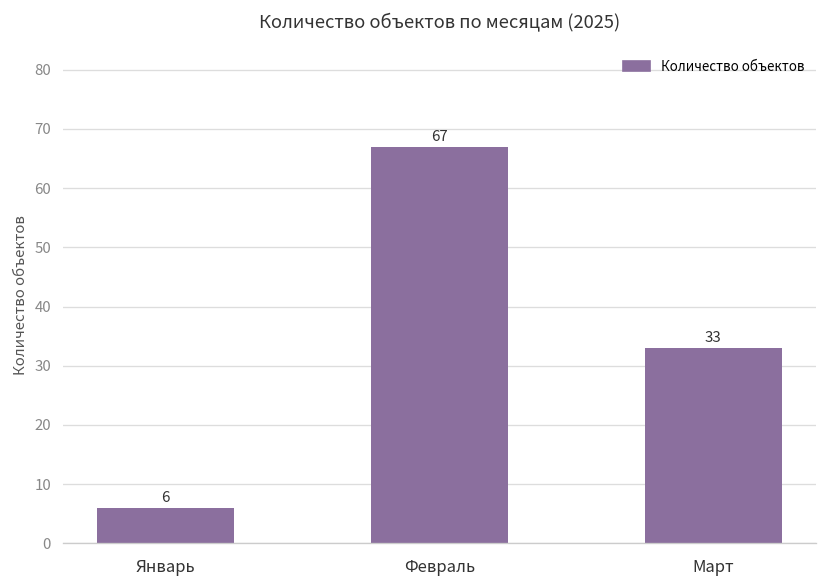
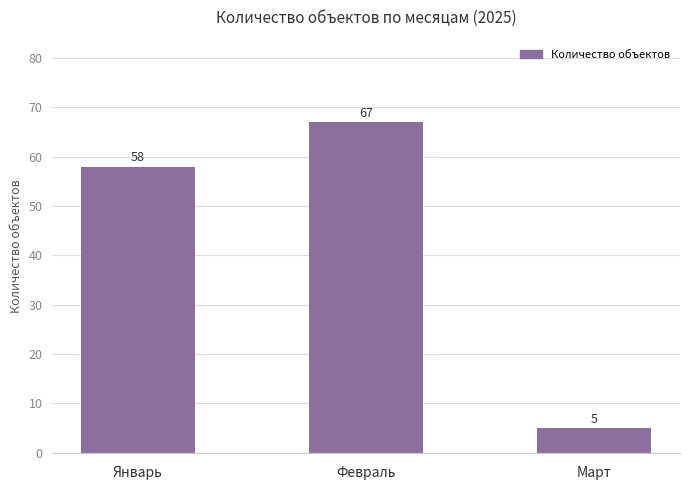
Январь: 6 -> 58
Март: 33 -> 5
